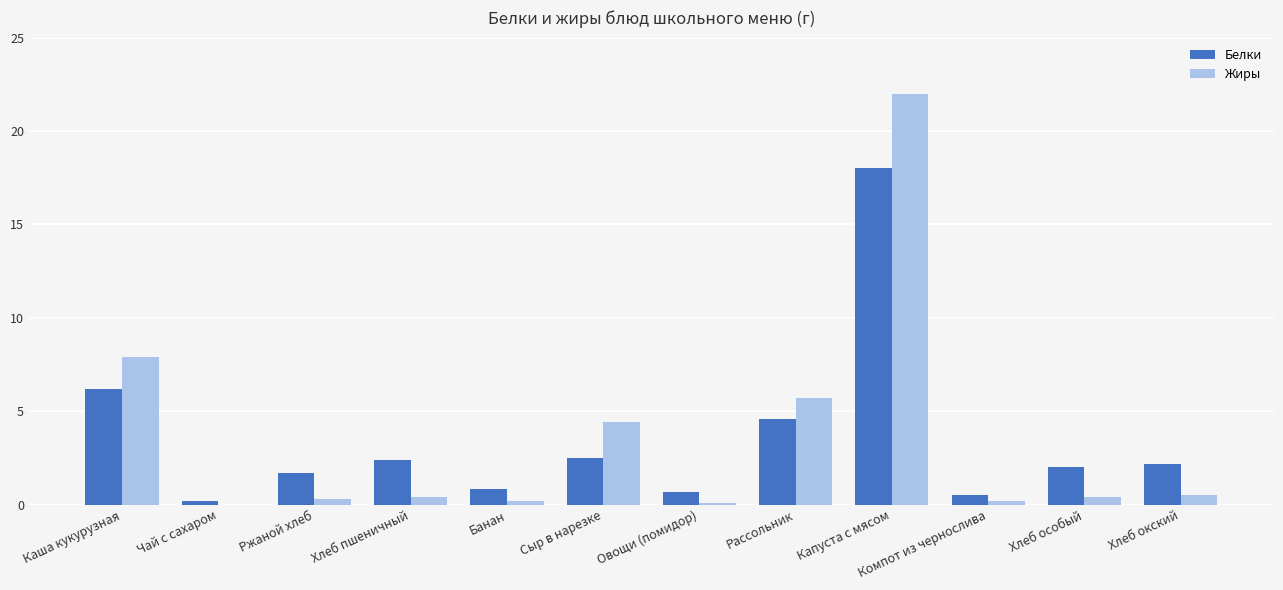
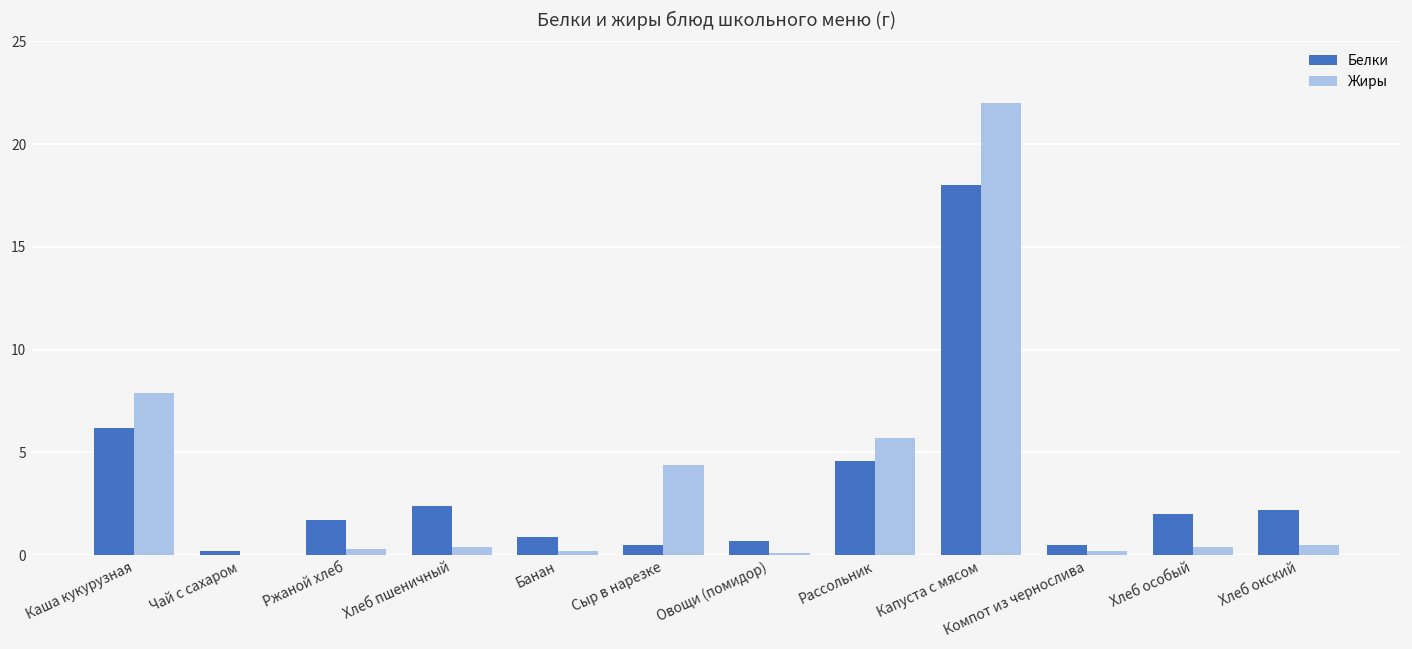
Белки, Сыр в нарезке: 2.5 -> 0.5
